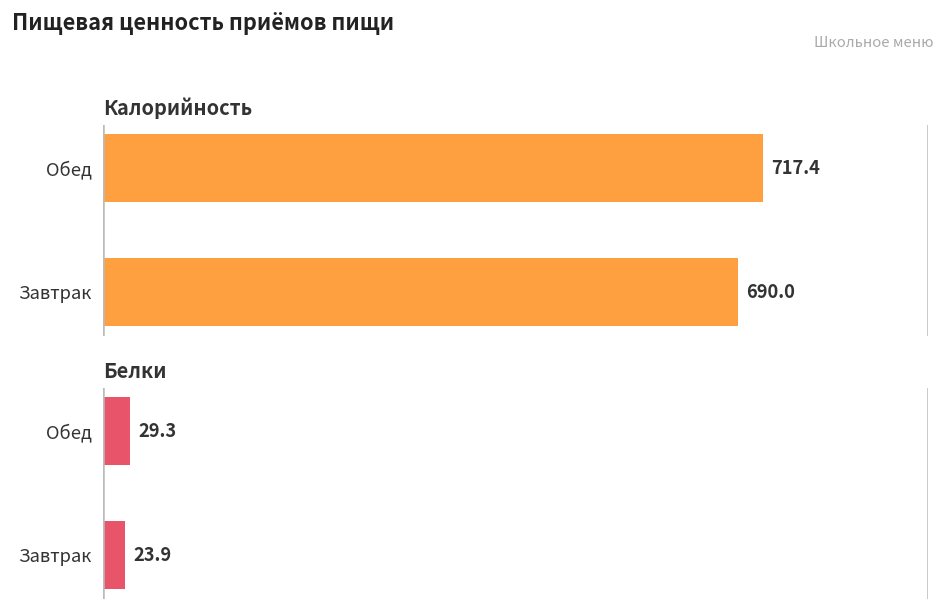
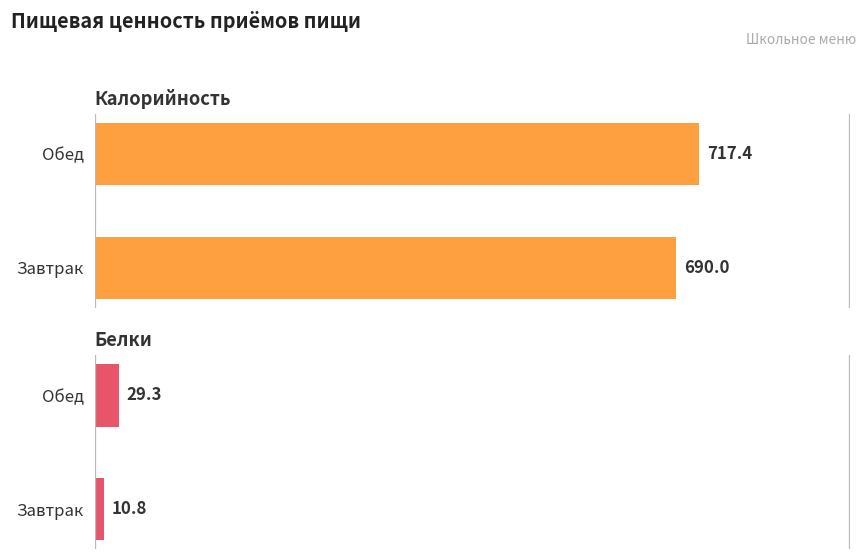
Белки, Завтрак: 23.9 -> 10.8
